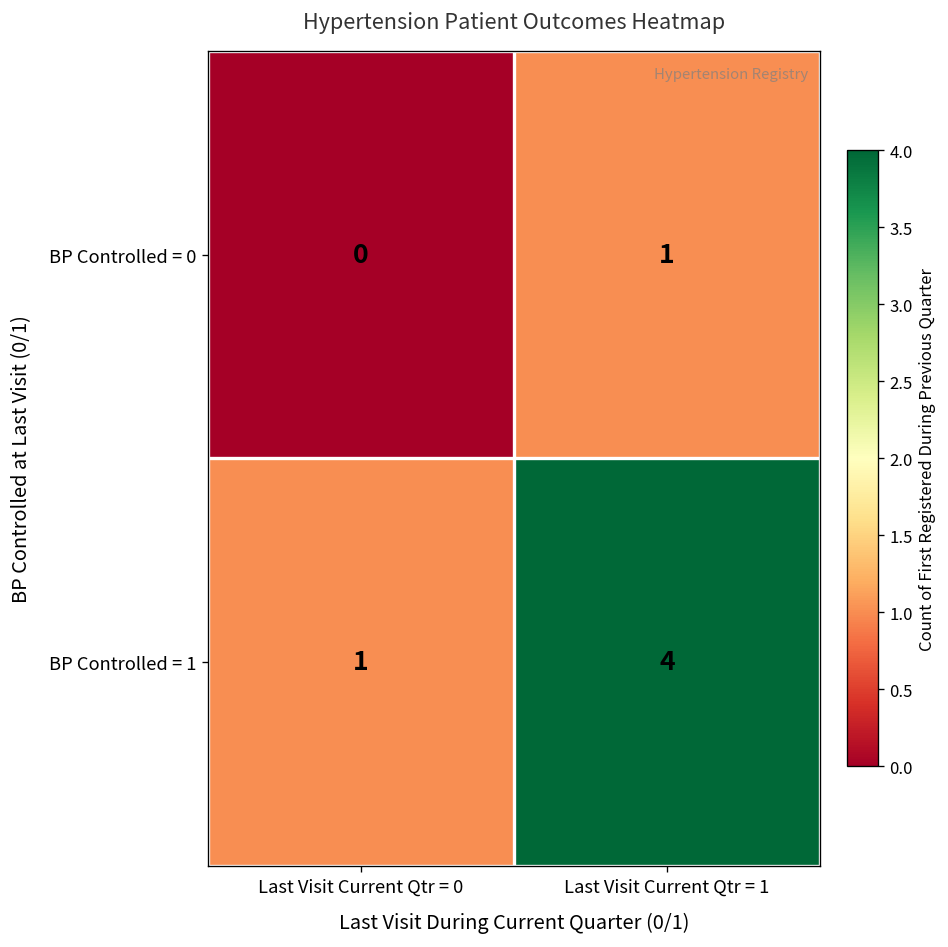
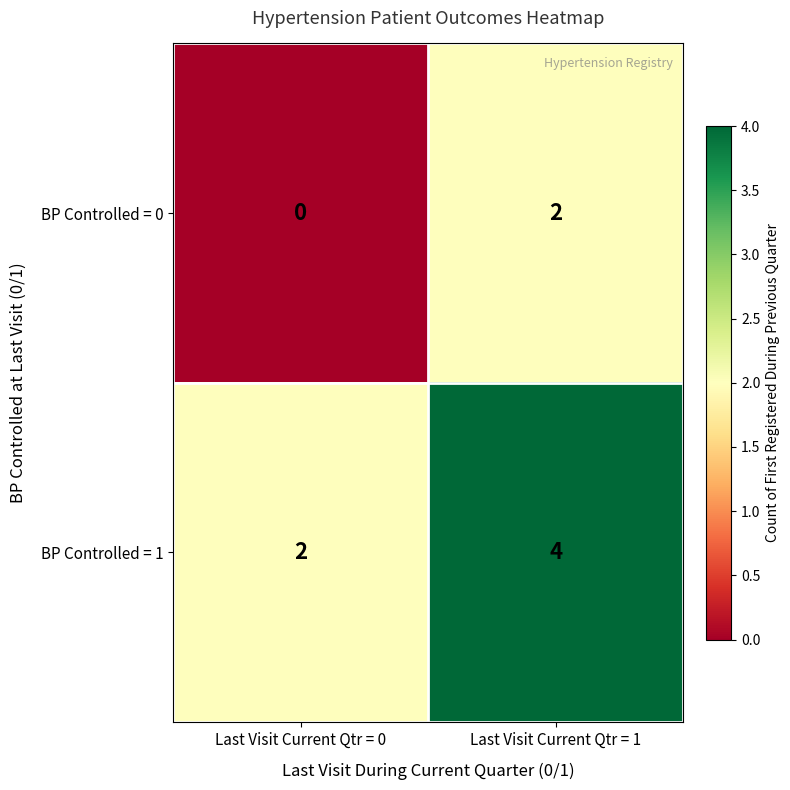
BP Controlled = 0, Last Visit Current Qtr = 1: 1 -> 2
BP Controlled = 1, Last Visit Current Qtr = 0: 1 -> 2
